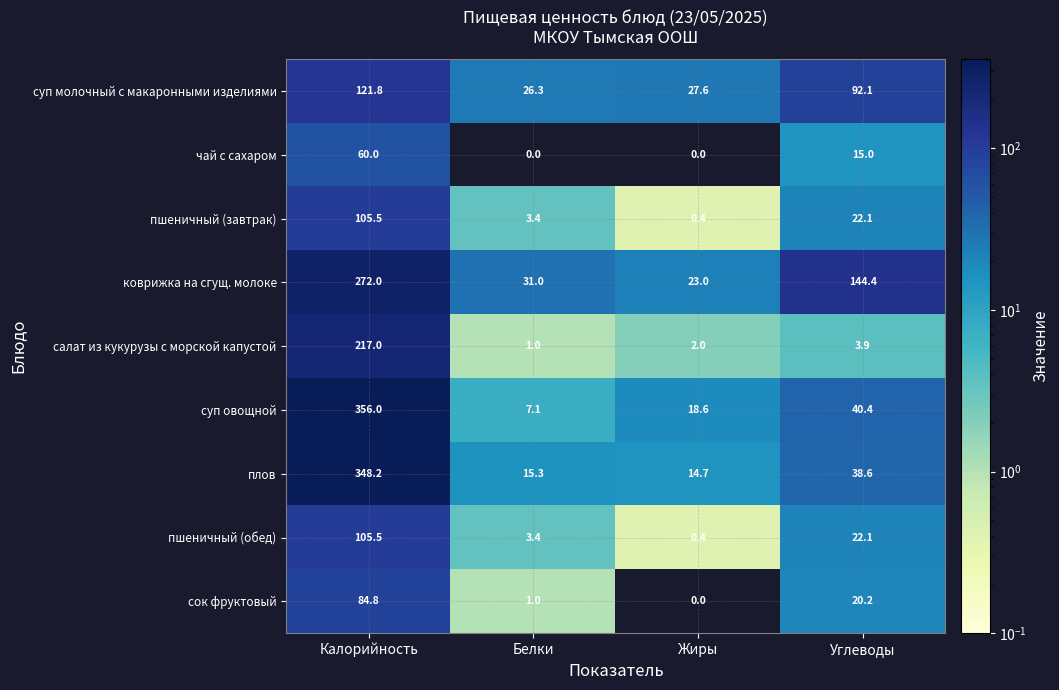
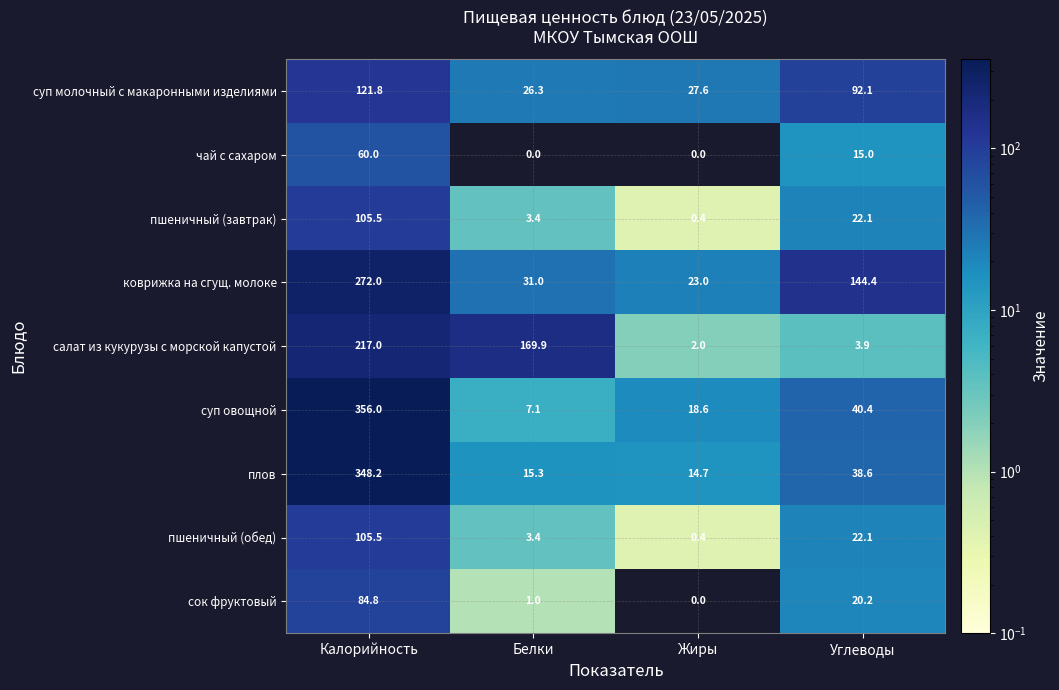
салат из кукурузы с морской капустой, Белки: 1.0 -> 169.9
